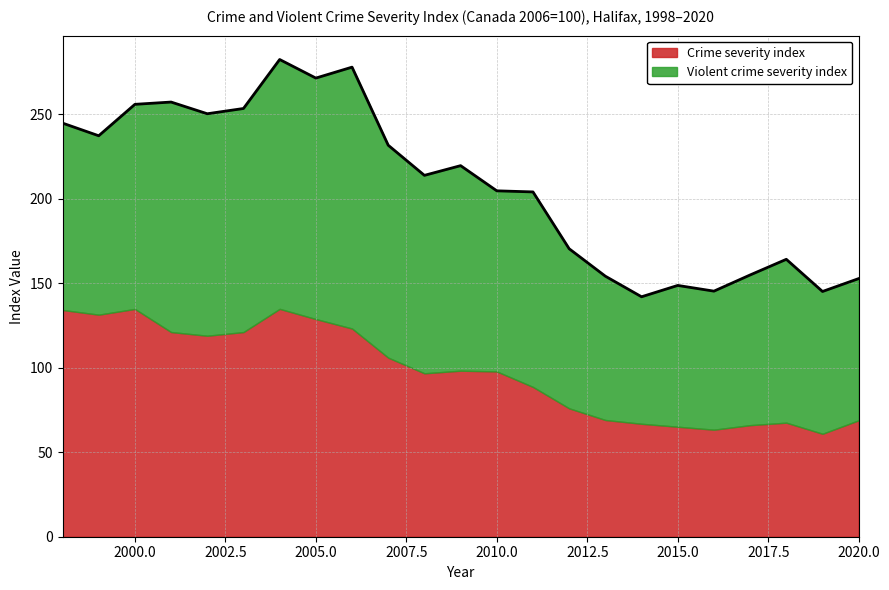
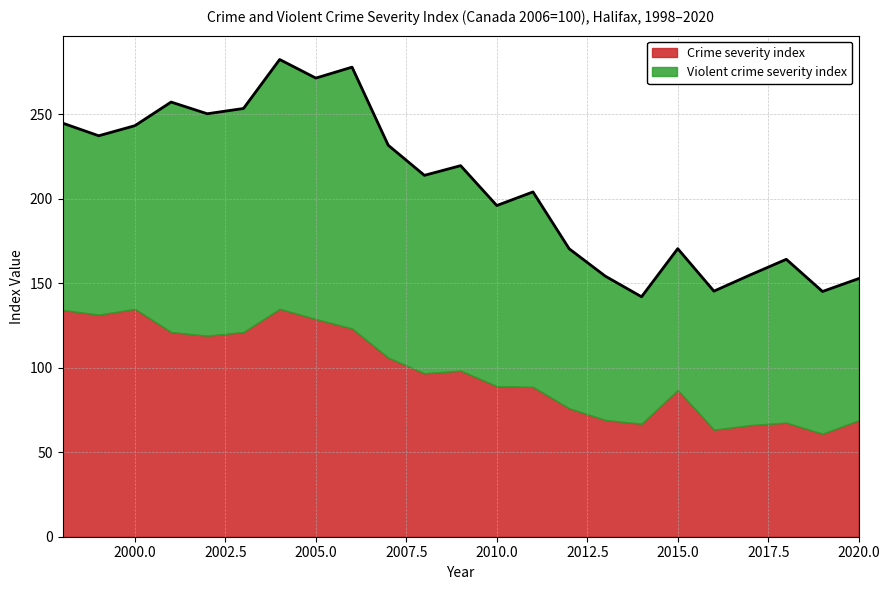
Violent crime severity index, 2000.0: 121 -> 108
Crime severity index, 2010.0: 98 -> 89
Crime severity index, 2015.0: 65 -> 87
